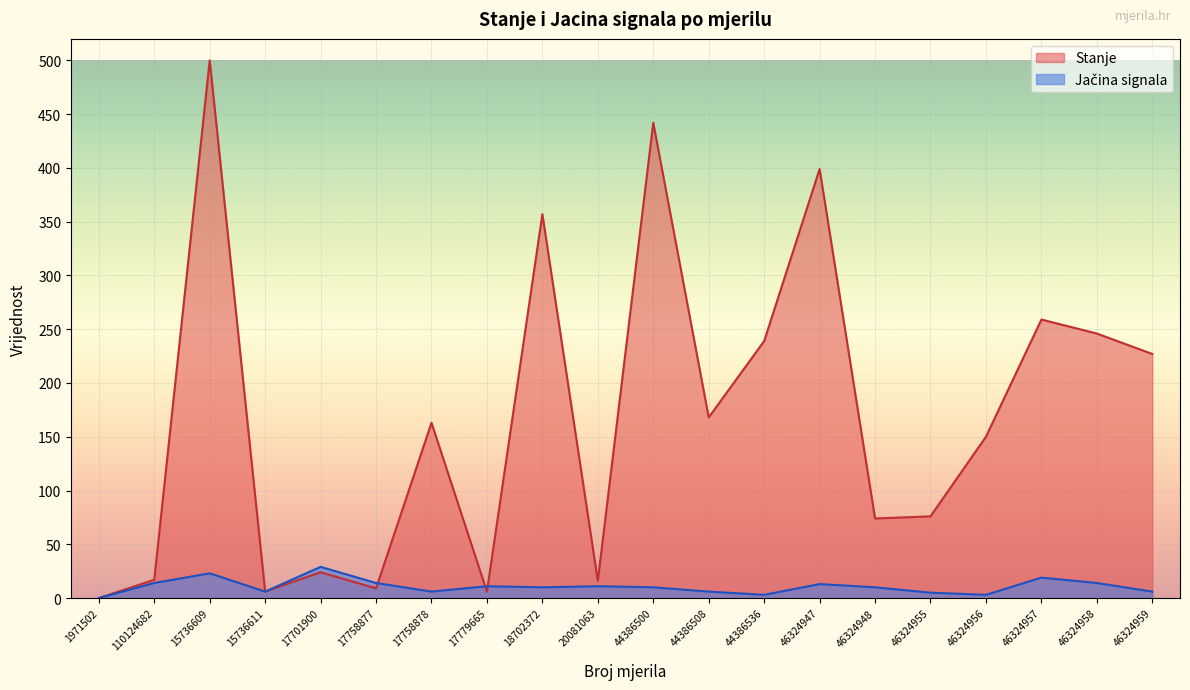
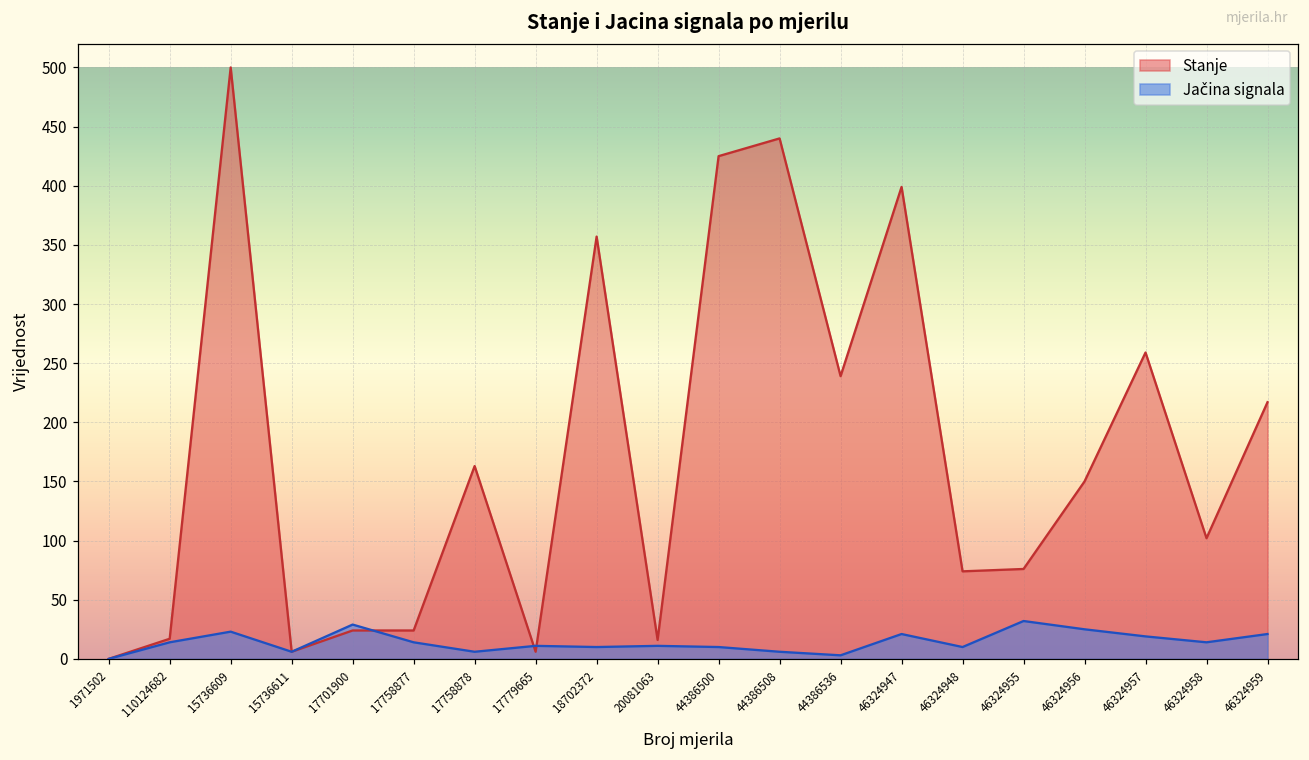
Stanje, 17758877: 9 -> 24
Stanje, 44386500: 442 -> 425
Stanje, 44386508: 168 -> 440
Jačina signala, 46324947: 13 -> 21
Jačina signala, 46324955: 5 -> 32
Jačina signala, 46324956: 3 -> 25
Stanje, 46324958: 246 -> 102
Stanje, 46324959: 227 -> 217
Jačina signala, 46324959: 6 -> 21
